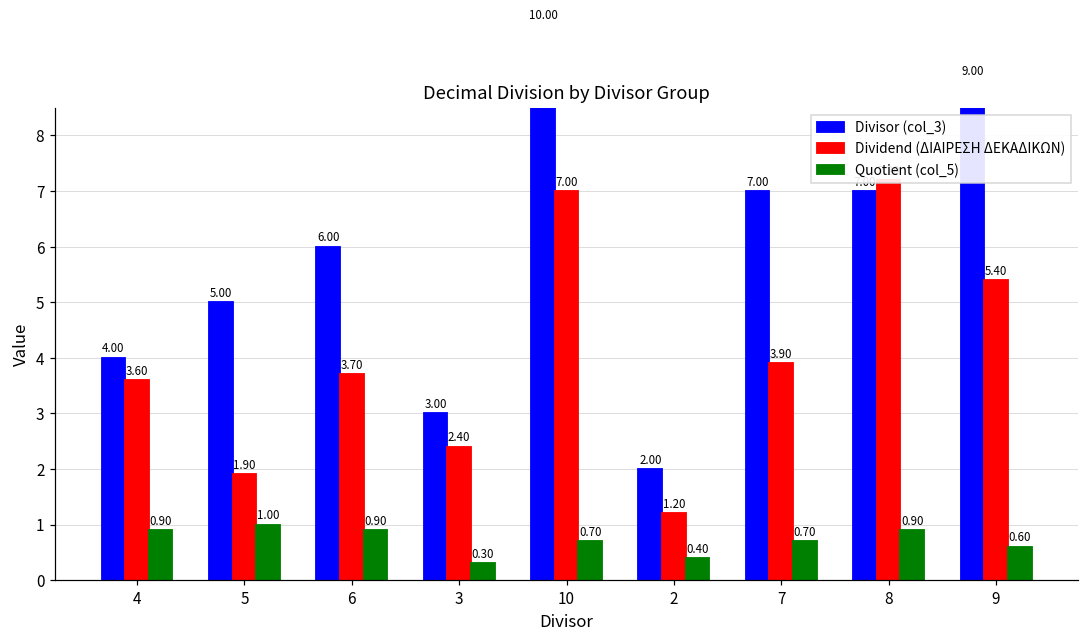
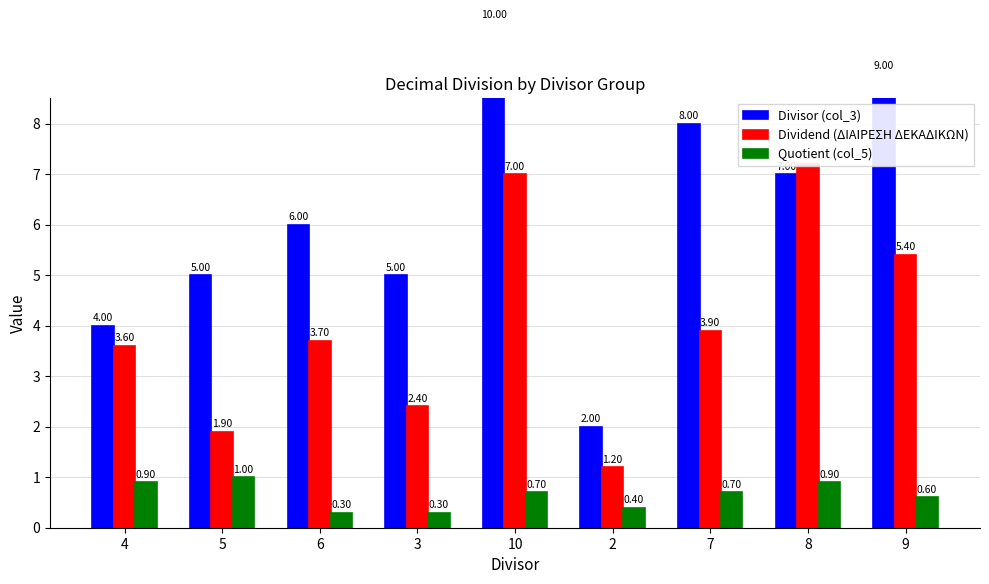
Quotient (col_5), 6: 0.90 -> 0.30
Divisor (col_3), 3: 3.00 -> 5.00
Divisor (col_3), 7: 7.00 -> 8.00
